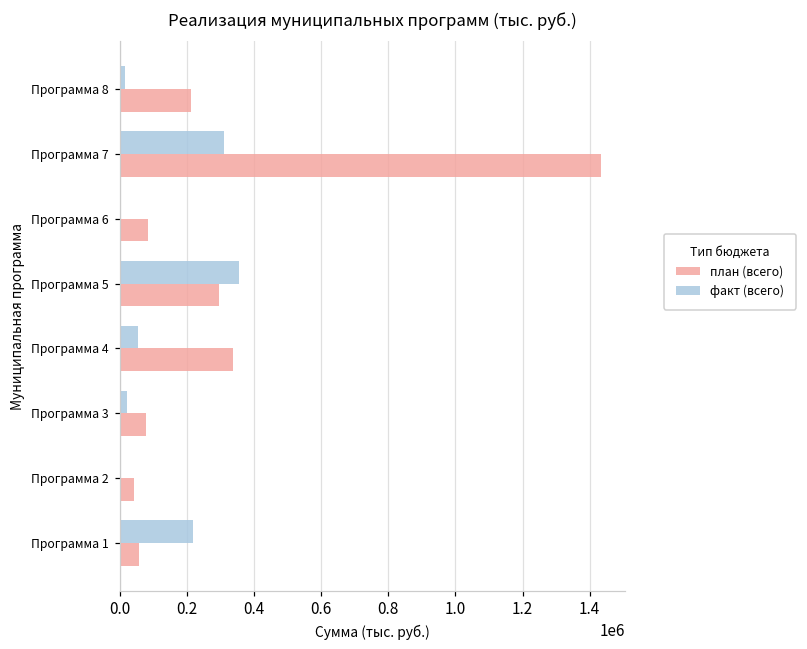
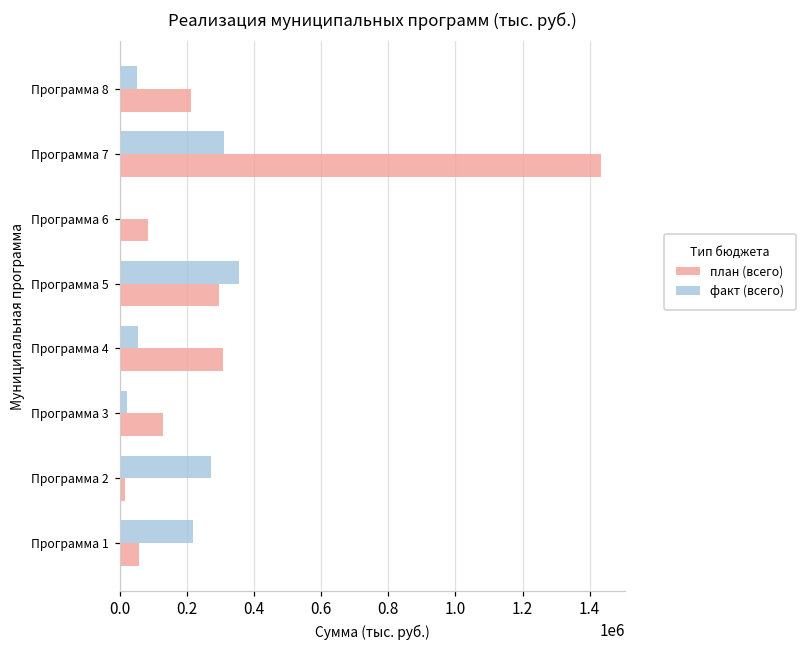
факт (всего), Программа 8: 20000 -> 50000
план (всего), Программа 4: 340000 -> 310000
план (всего), Программа 3: 80000 -> 130000
факт (всего), Программа 2: 0 -> 270000
план (всего), Программа 2: 40000 -> 10000
